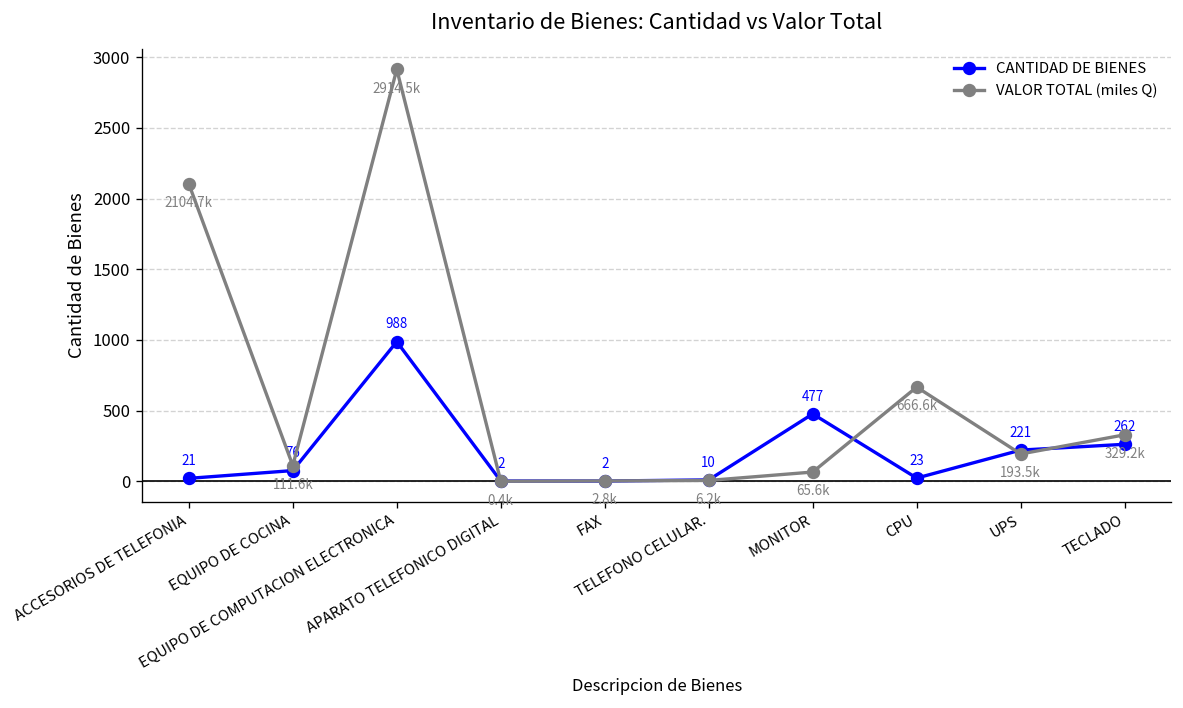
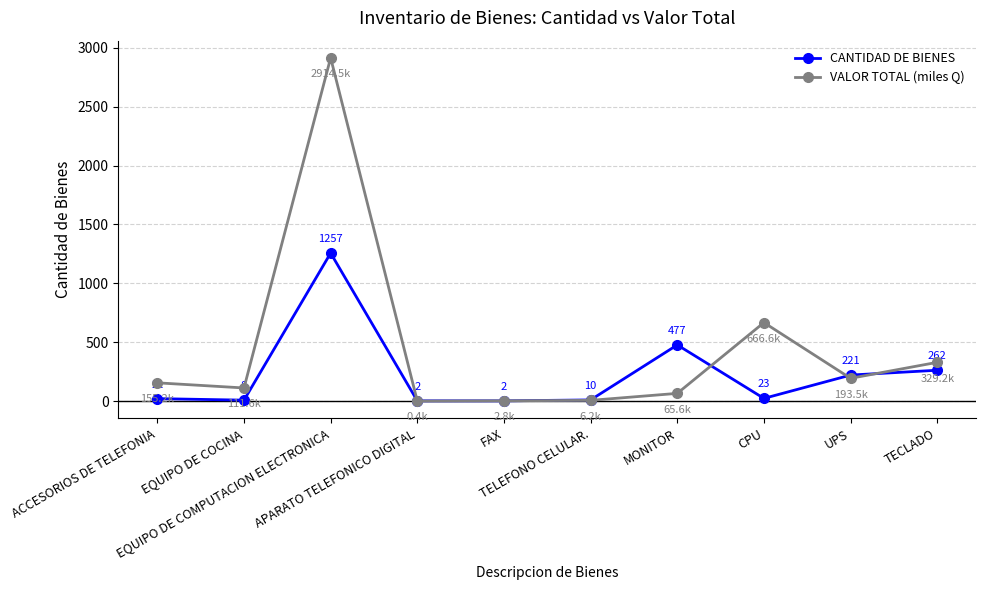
VALOR TOTAL (miles Q), ACCESORIOS DE TELEFONIA: 2104.7k -> 155.2k
CANTIDAD DE BIENES, EQUIPO DE COCINA: 76 -> 8
CANTIDAD DE BIENES, EQUIPO DE COMPUTACION ELECTRONICA: 988 -> 1257
